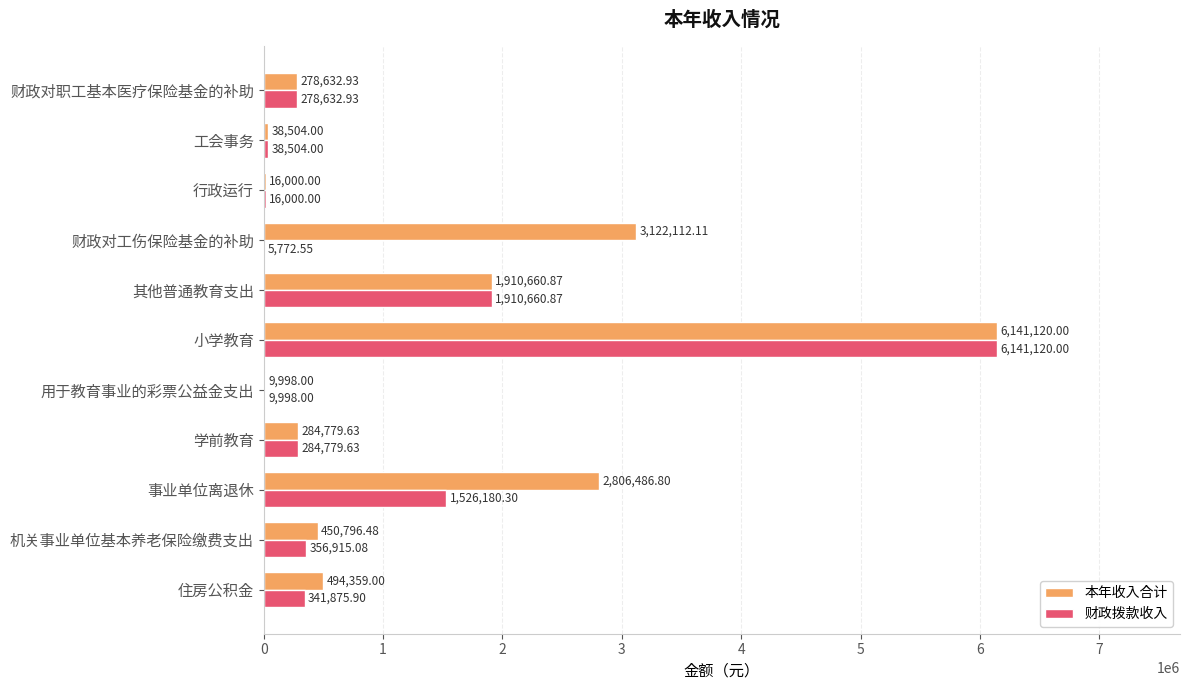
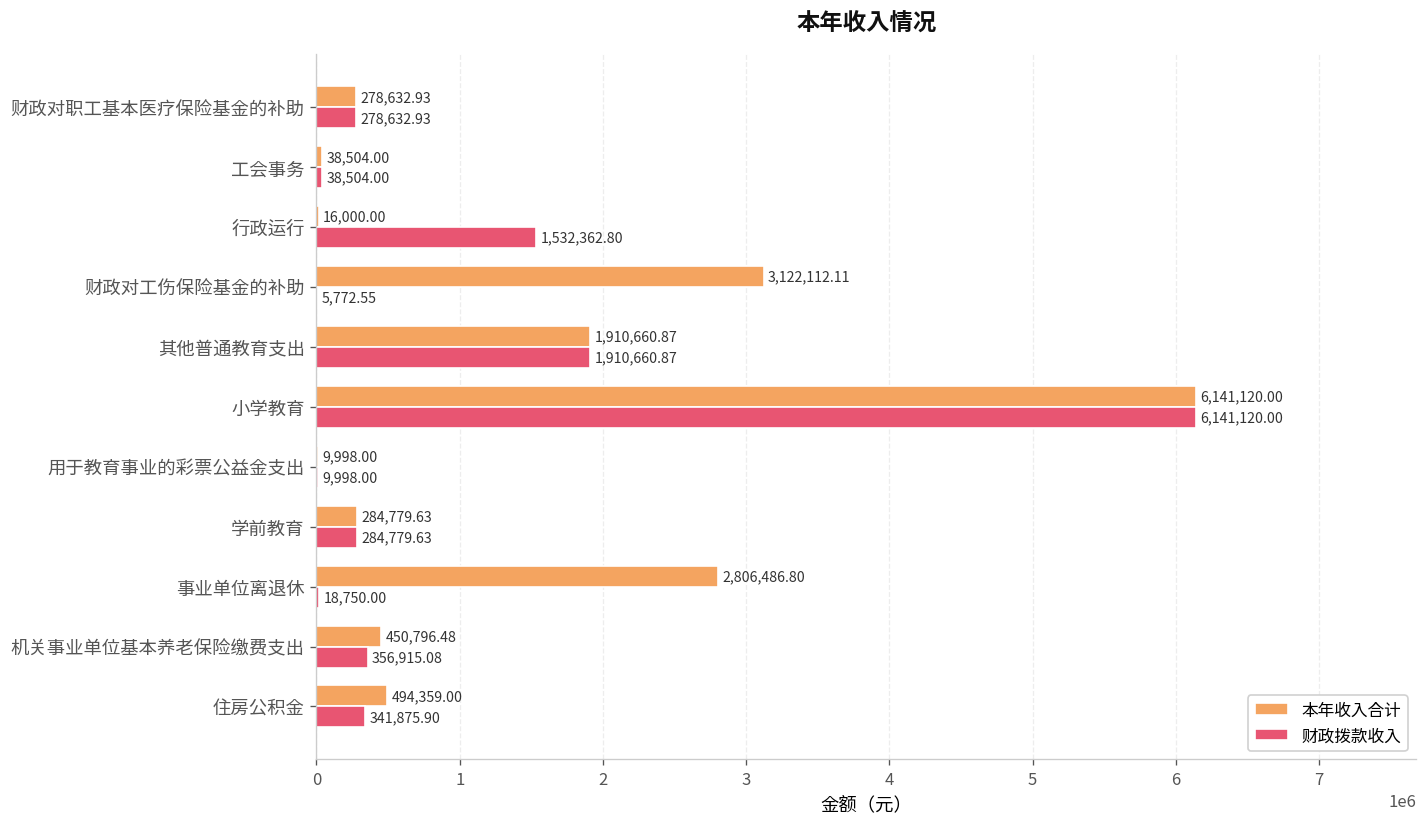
财政拨款收入, 行政运行: 16,000.00 -> 1,532,362.80
财政拨款收入, 事业单位离退休: 1,526,180.30 -> 18,750.00
